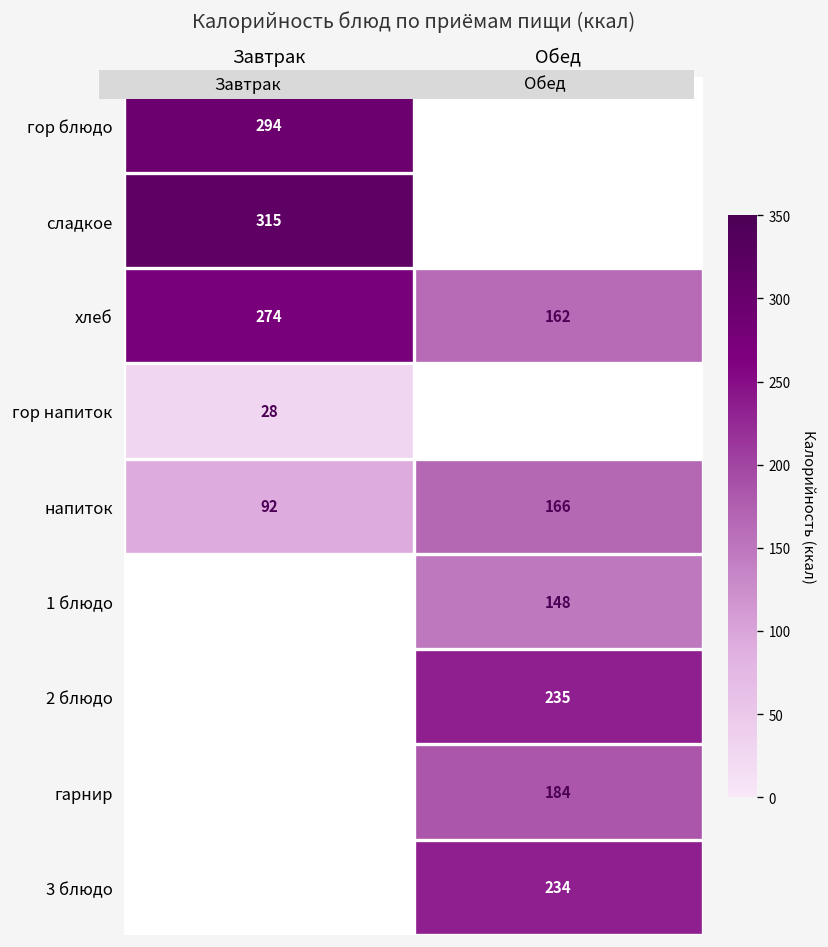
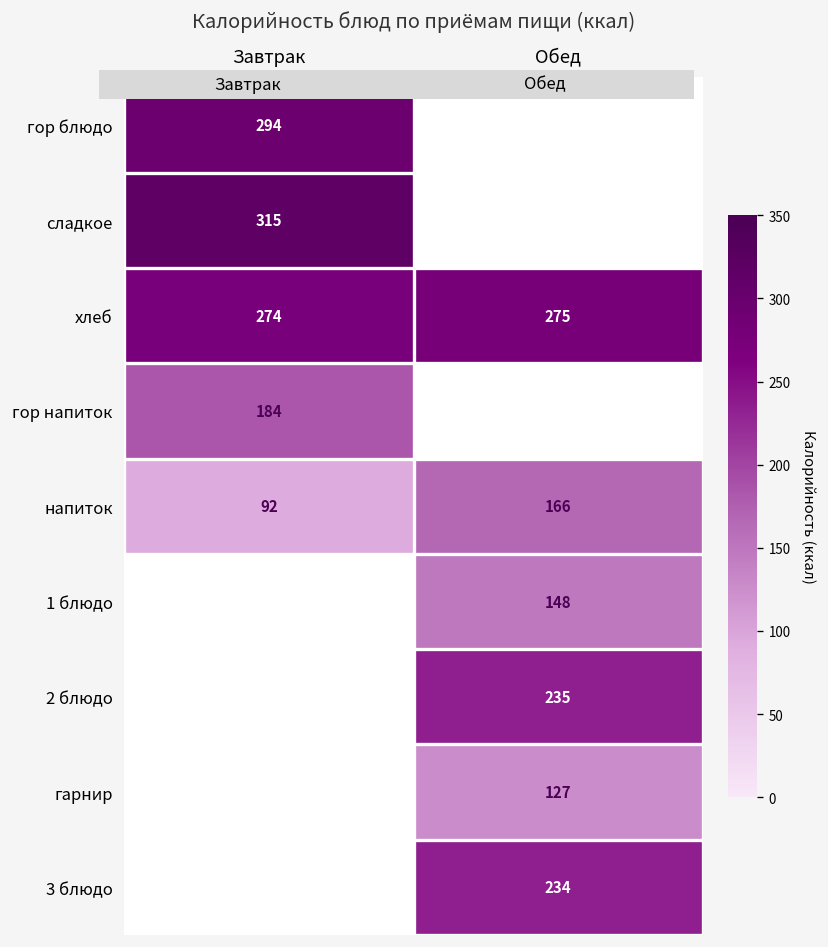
хлеб, Обед: 162 -> 275
гор напиток, Завтрак: 28 -> 184
гарнир, Обед: 184 -> 127
